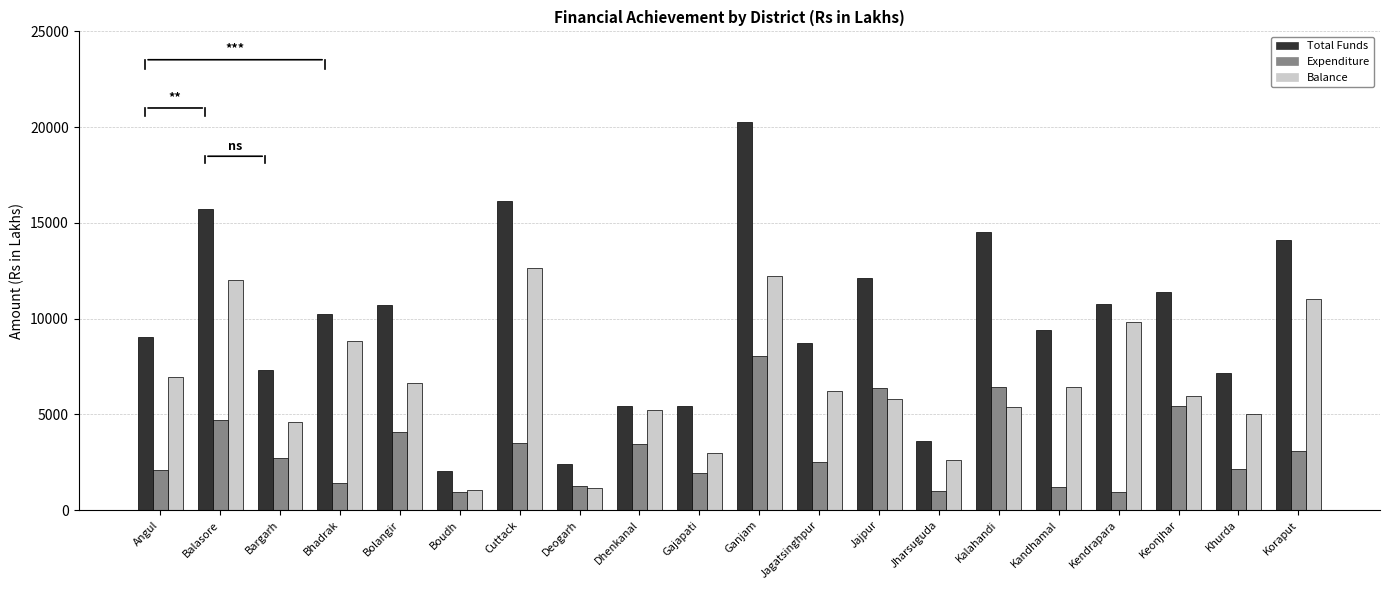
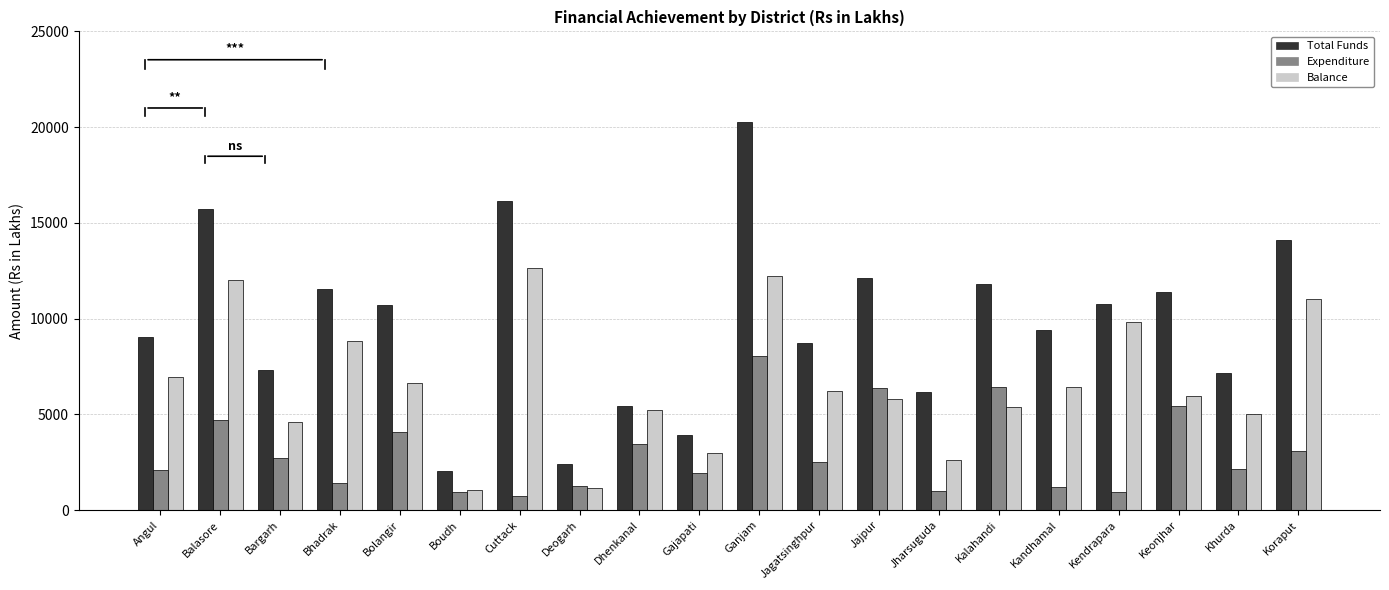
Total Funds, Bhadrak: 10200 -> 11600
Expenditure, Cuttack: 3500 -> 700
Total Funds, Gajapati: 5400 -> 3900
Total Funds, Jharsuguda: 3600 -> 6100
Total Funds, Kalahandi: 14500 -> 11800
